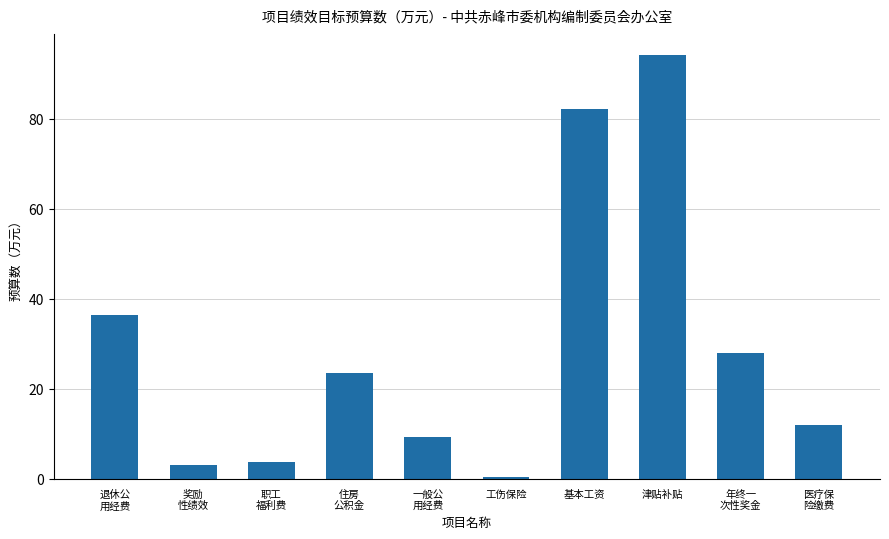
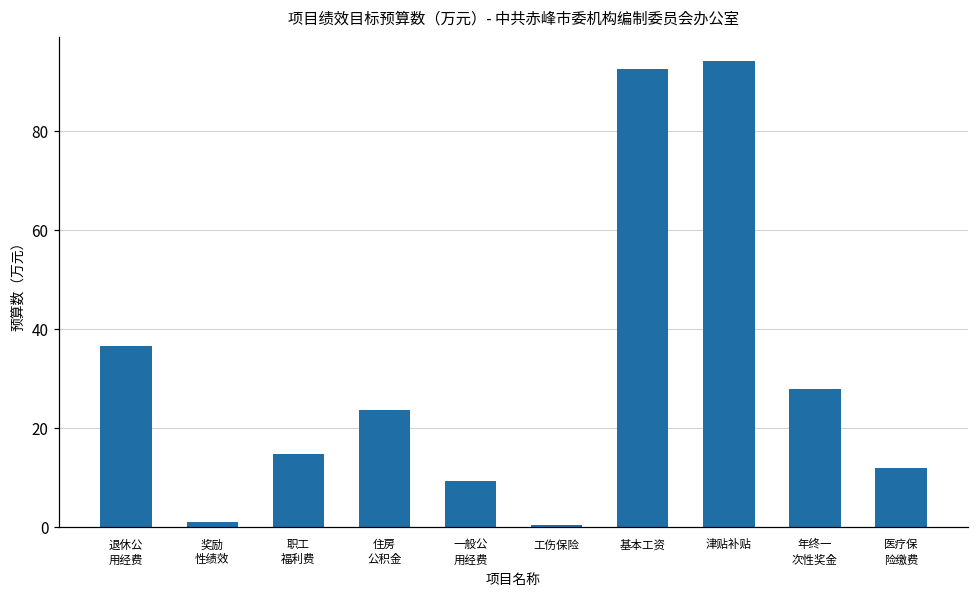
奖励 性绩效: 3 -> 1
职工 福利费: 4 -> 15
基本工资: 82 -> 92
